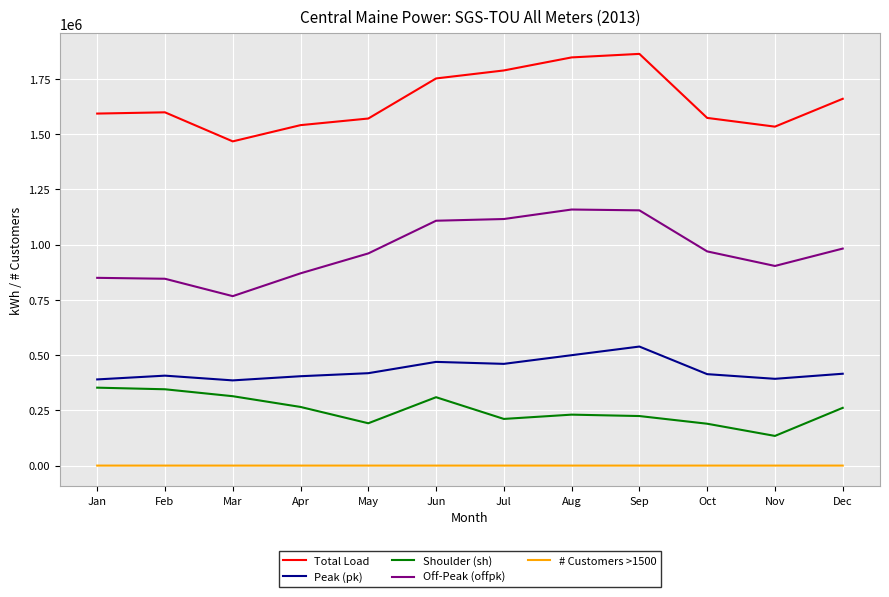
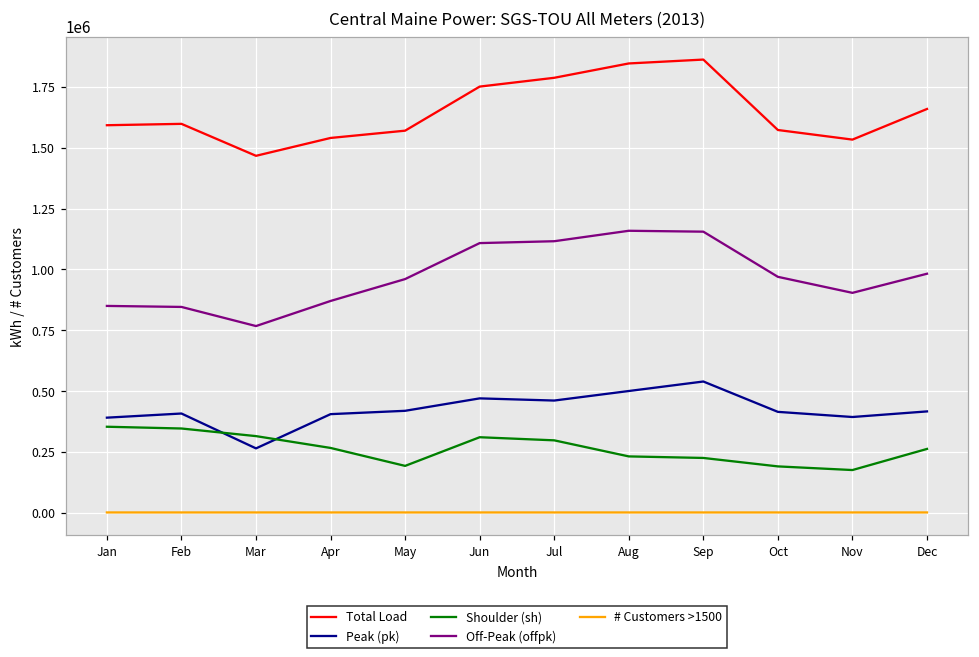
Peak (pk), Mar: 390000 -> 260000
Shoulder (sh), Jul: 210000 -> 300000
Shoulder (sh), Nov: 130000 -> 170000
